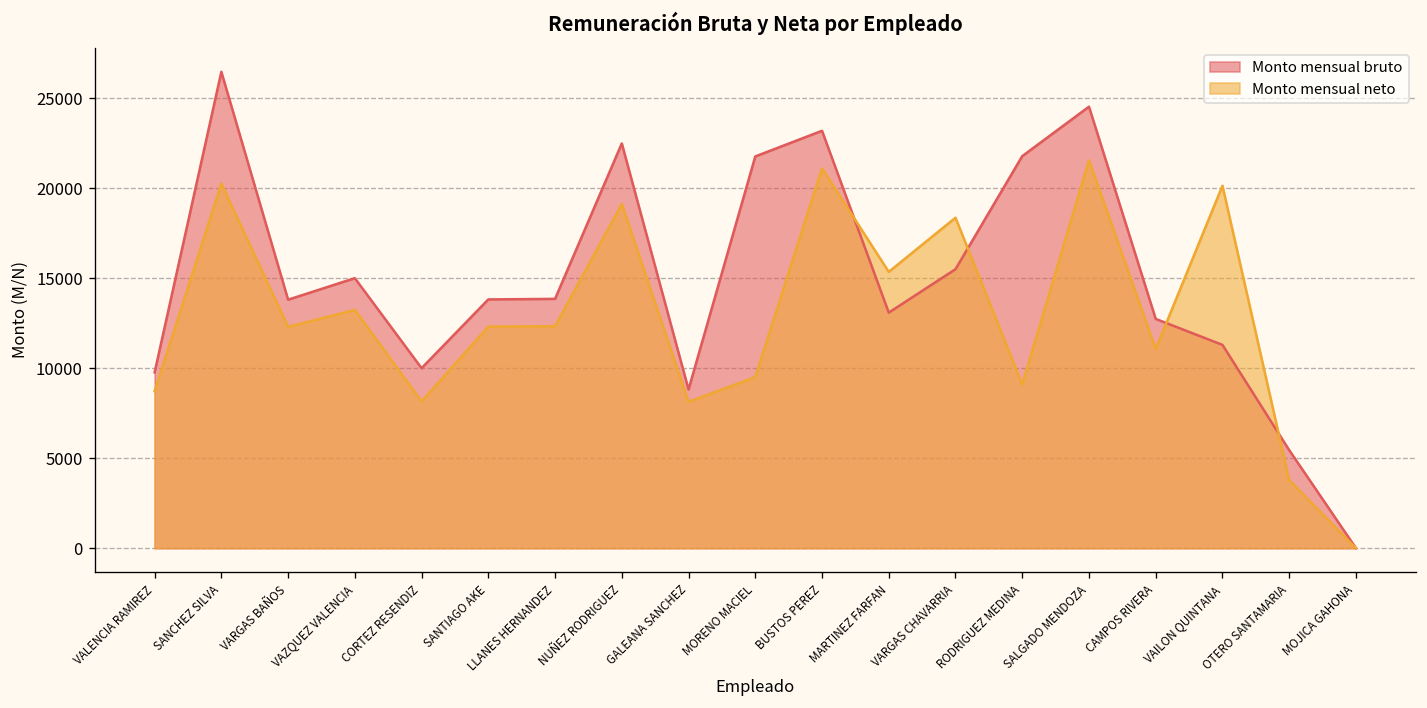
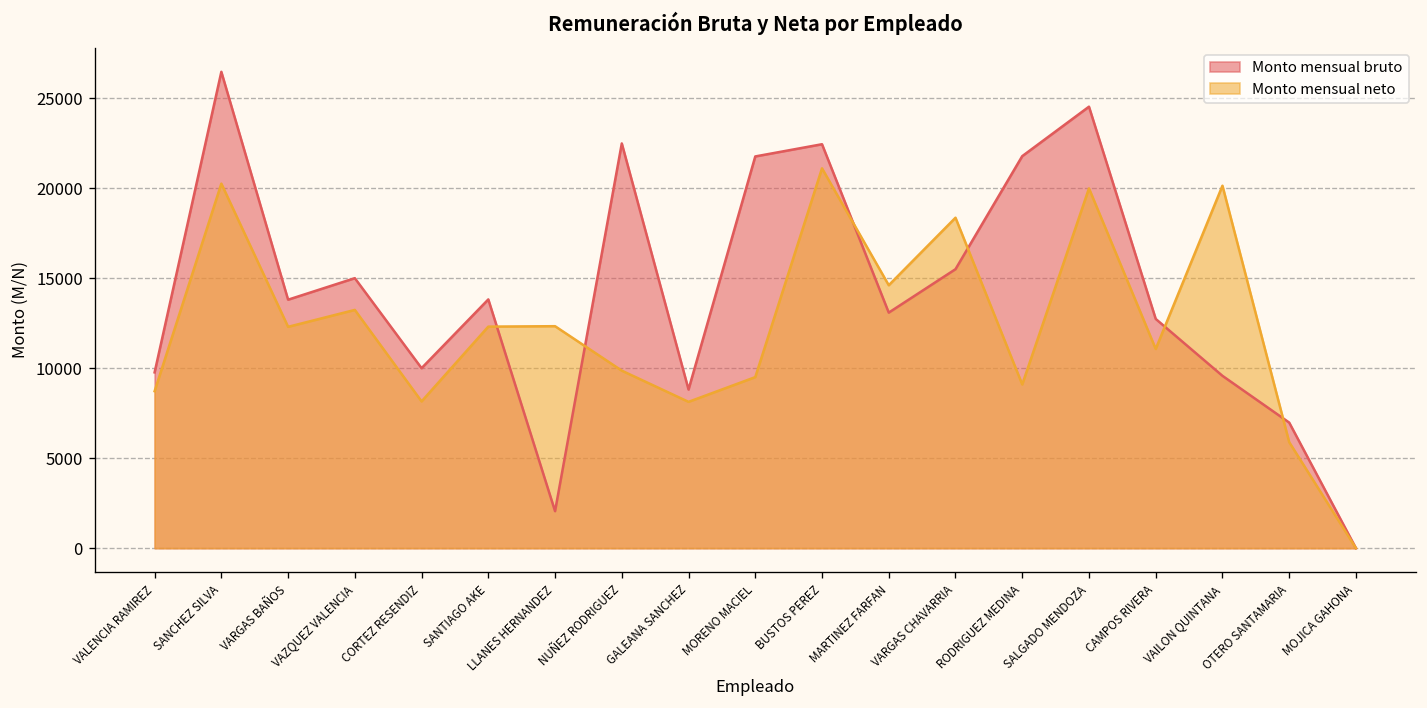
Monto mensual bruto, LLANES HERNANDEZ: 13900 -> 2100
Monto mensual neto, NUÑEZ RODRIGUEZ: 19100 -> 9900
Monto mensual bruto, BUSTOS PEREZ: 23200 -> 22500
Monto mensual neto, MARTINEZ FARFAN: 15400 -> 14600
Monto mensual neto, SALGADO MENDOZA: 21600 -> 20000
Monto mensual bruto, VAILON QUINTANA: 11300 -> 9600
Monto mensual bruto, OTERO SANTAMARIA: 5400 -> 7000
Monto mensual neto, OTERO SANTAMARIA: 3800 -> 5900
